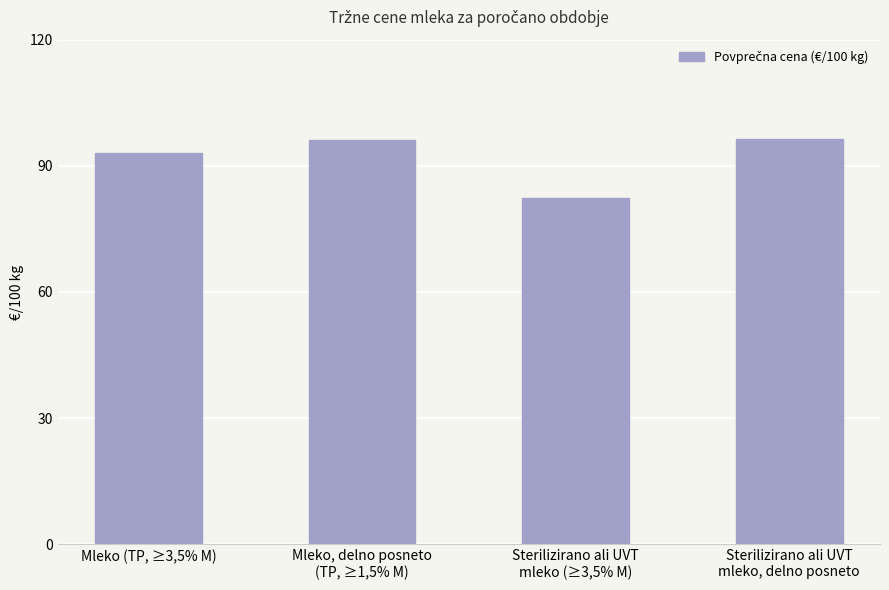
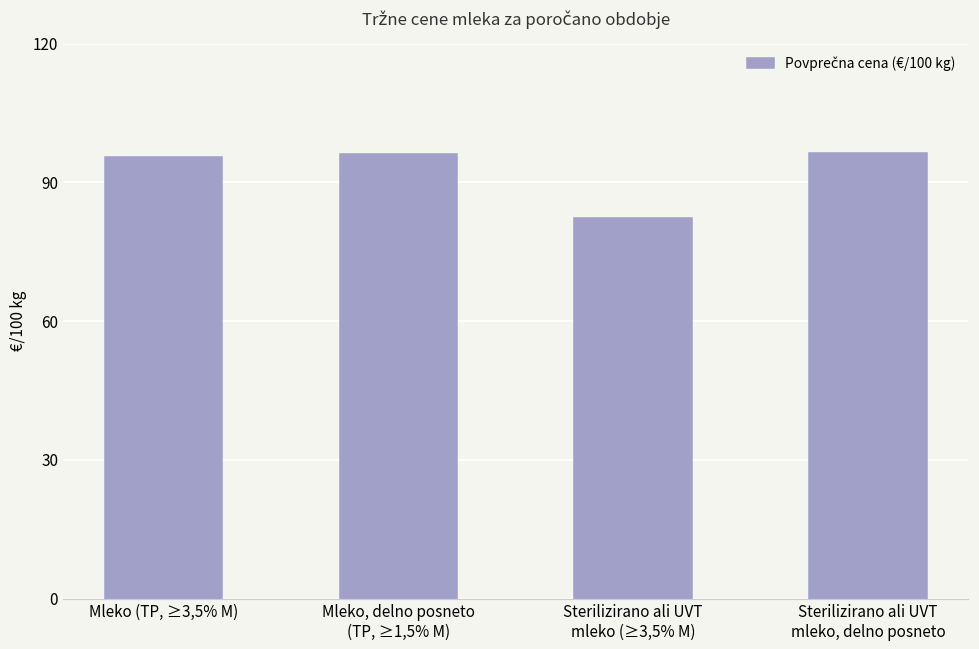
Mleko (TP, ≥3,5% M): 93 -> 96
